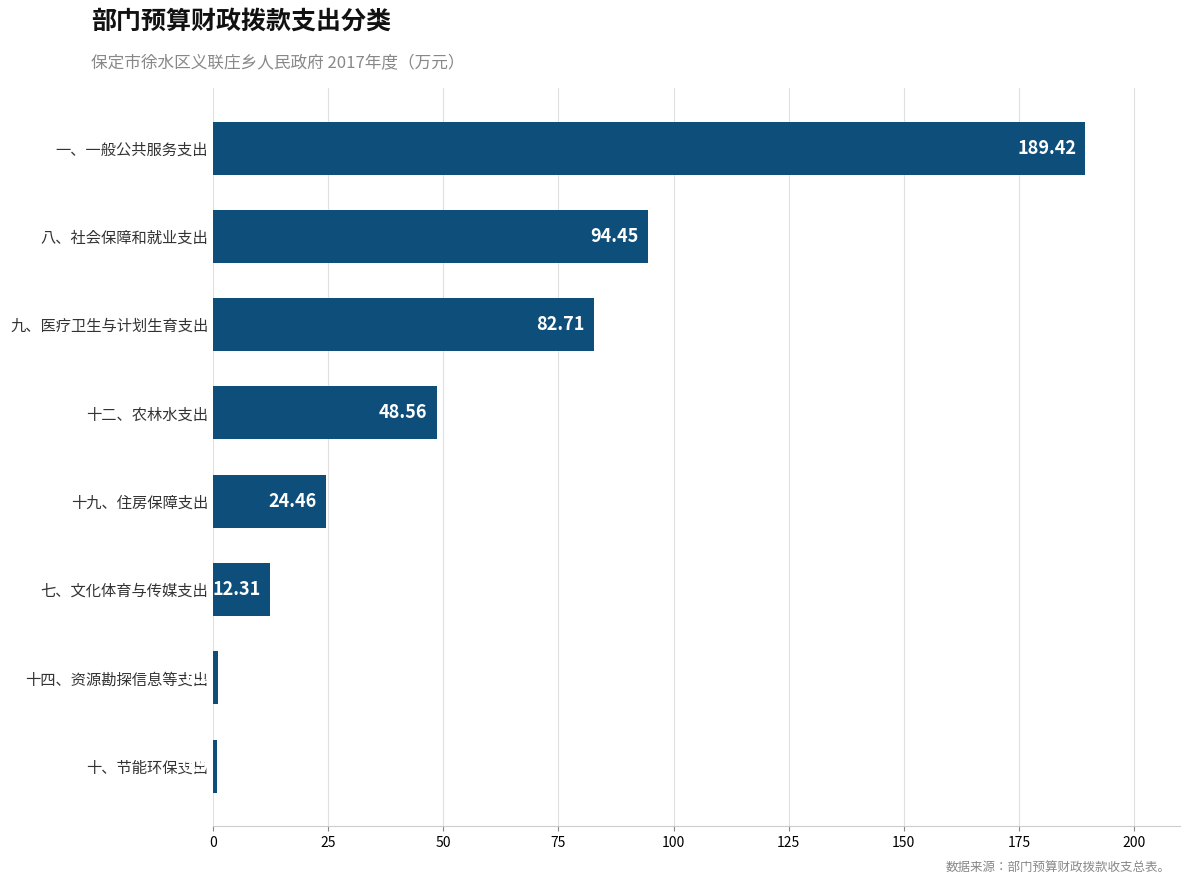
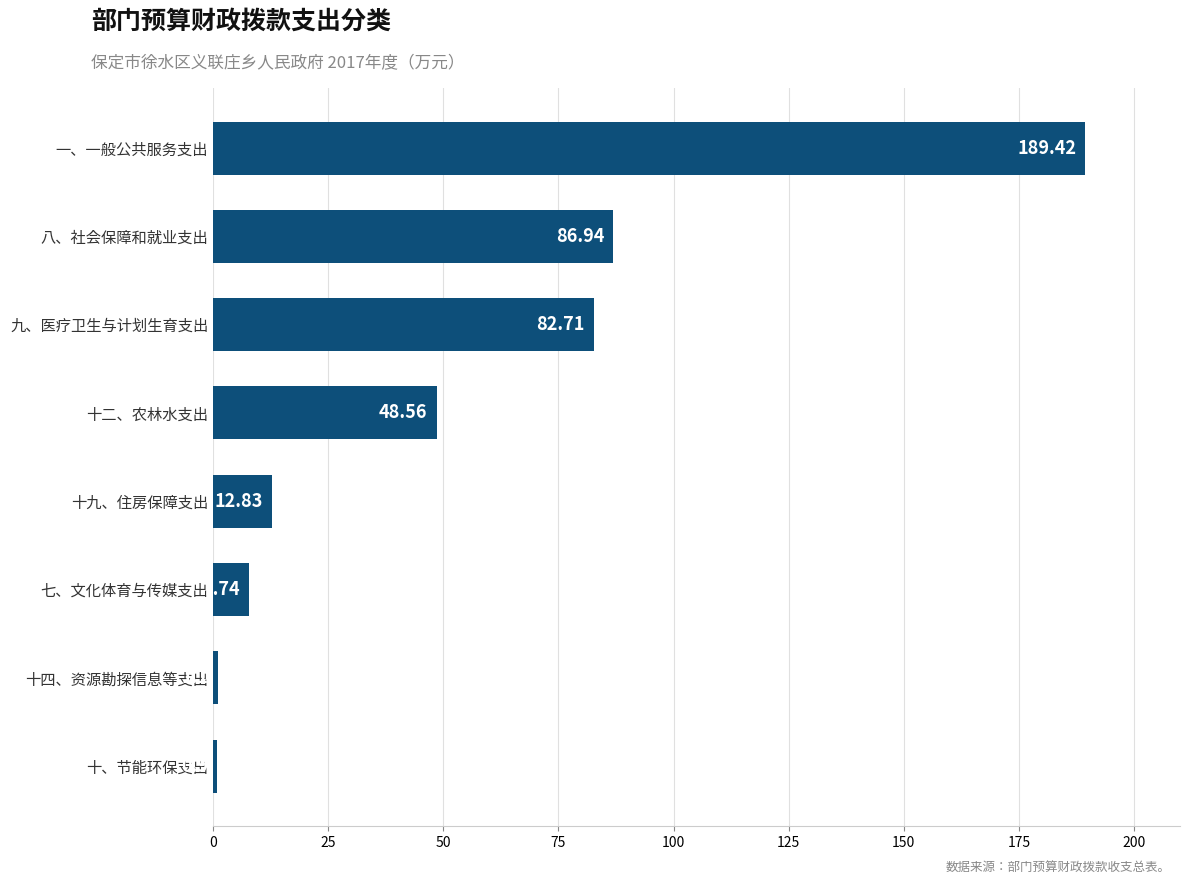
八、社会保障和就业支出: 94.45 -> 86.94
十九、住房保障支出: 24.46 -> 12.83
七、文化体育与传媒支出: 12.31 -> 7.74
